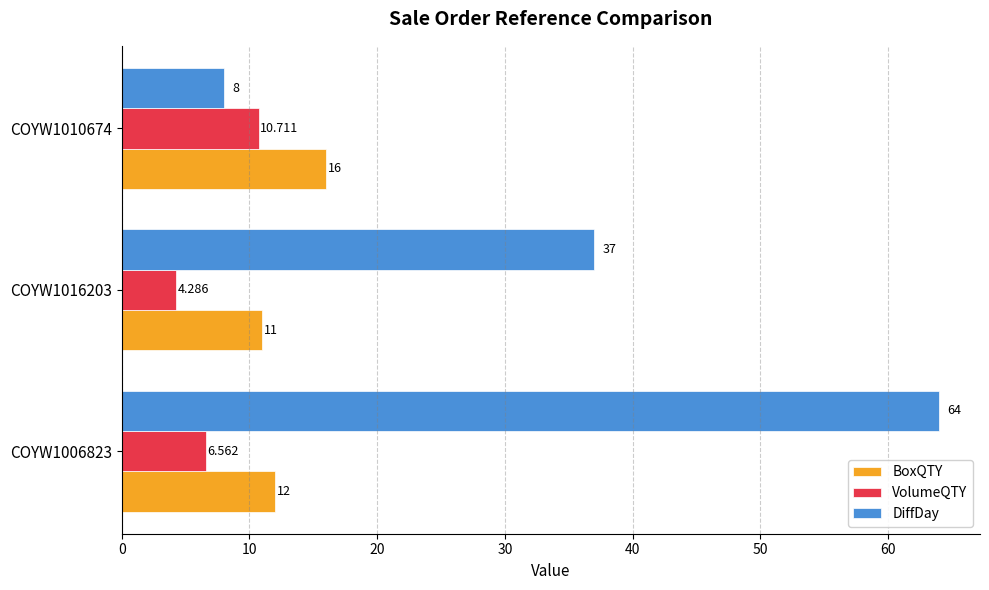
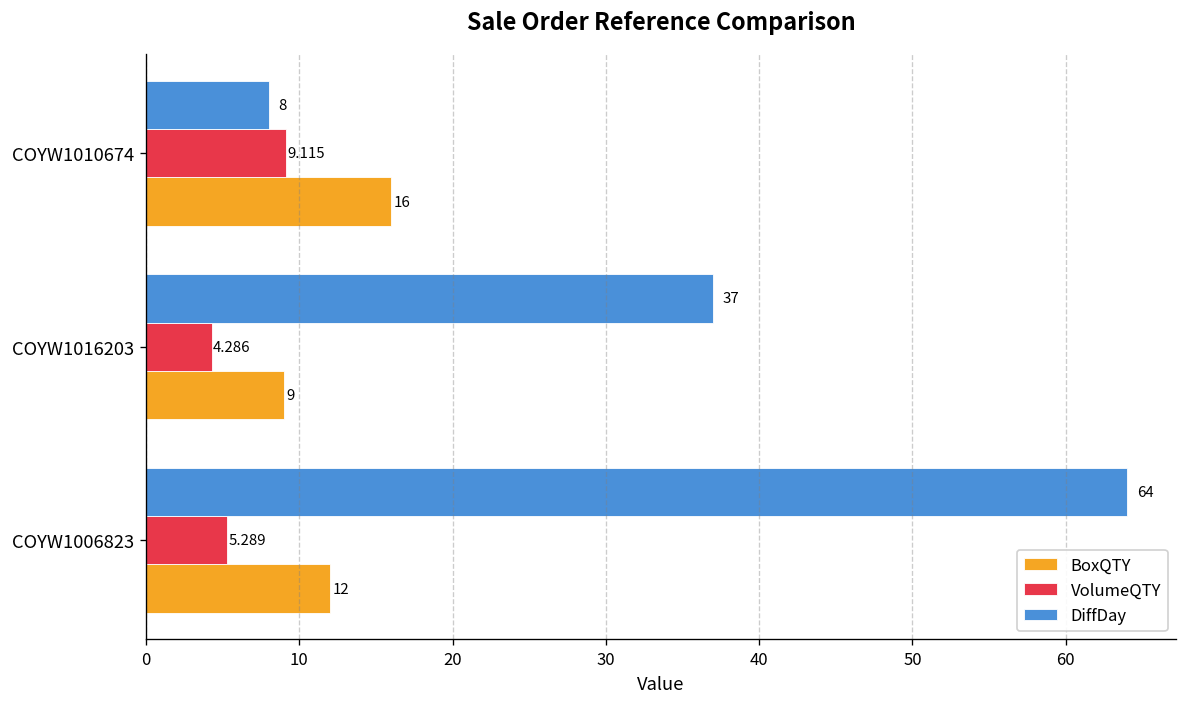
VolumeQTY, COYW1010674: 10.711 -> 9.115
BoxQTY, COYW1016203: 11 -> 9
VolumeQTY, COYW1006823: 6.562 -> 5.289
